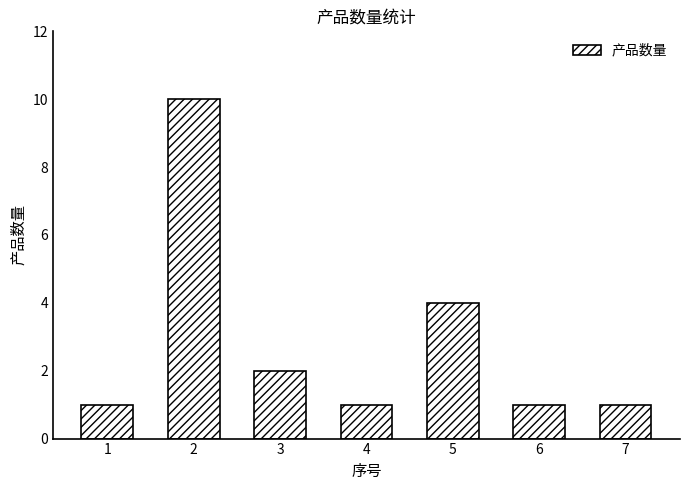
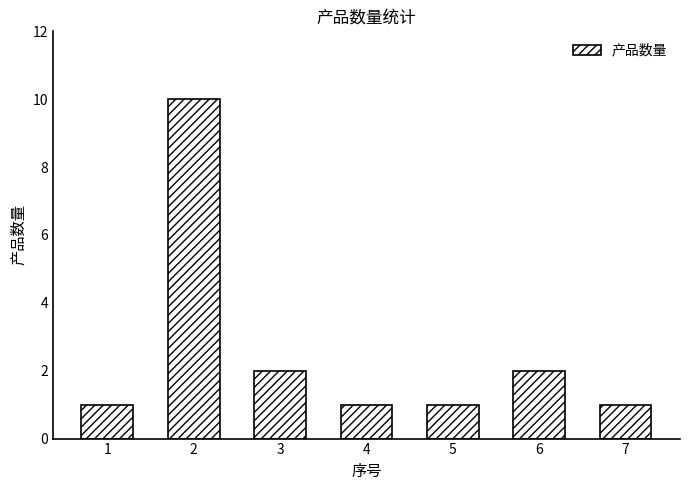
5: 4 -> 1
6: 1 -> 2
